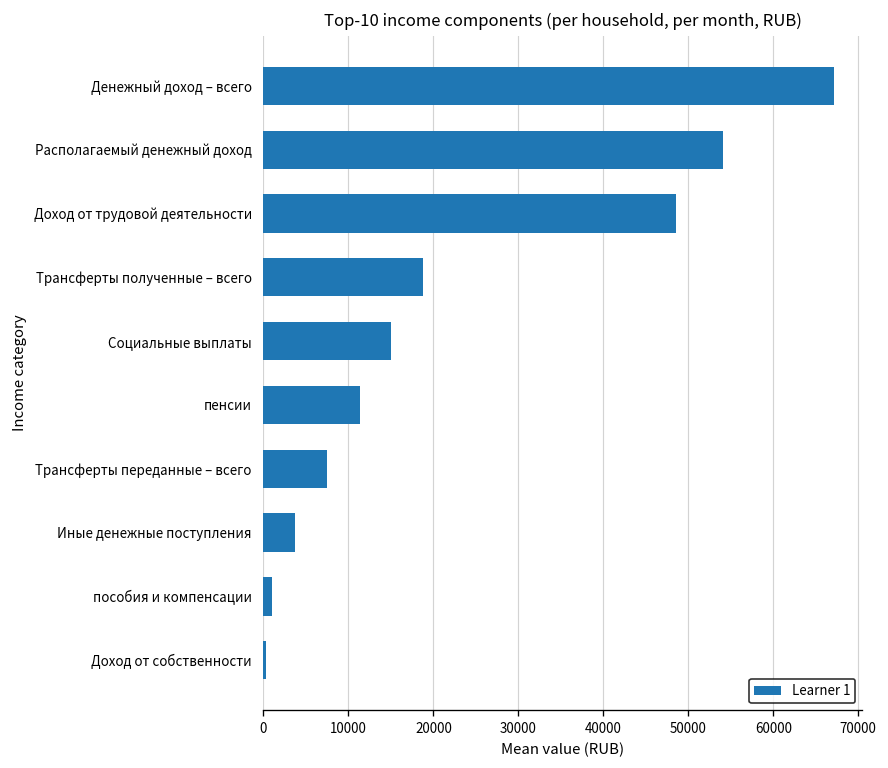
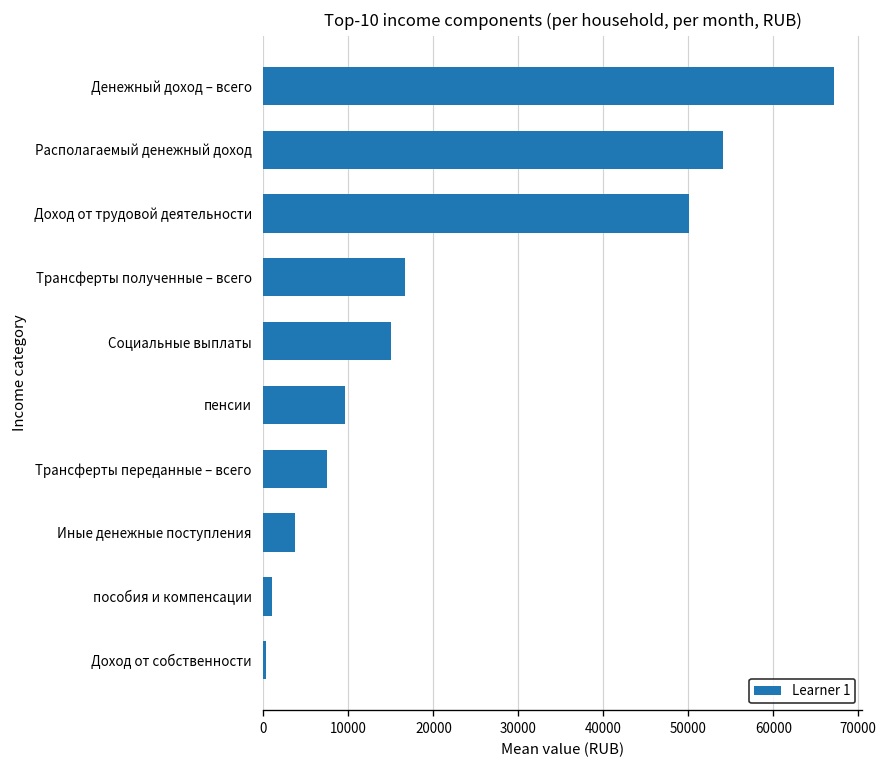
Доход от трудовой деятельности: 49000 -> 50000
Трансферты полученные – всего: 19000 -> 17000
пенсии: 11000 -> 10000
